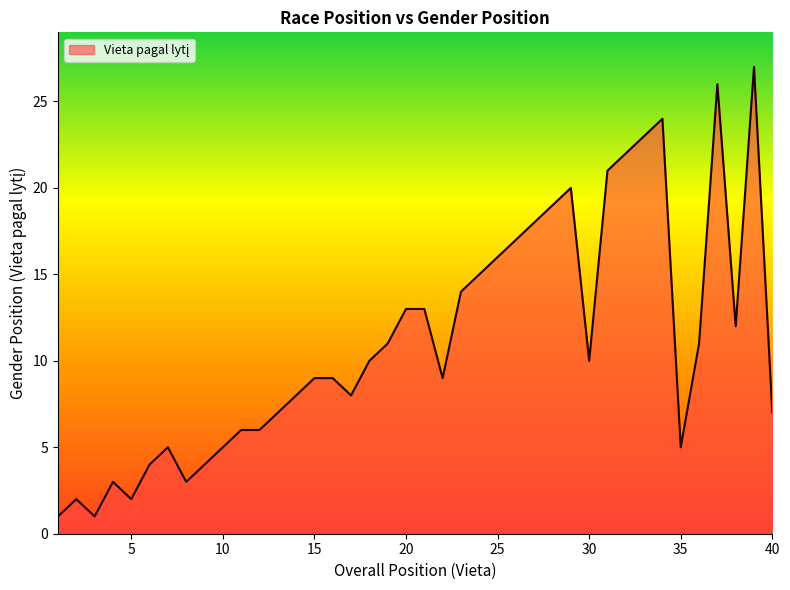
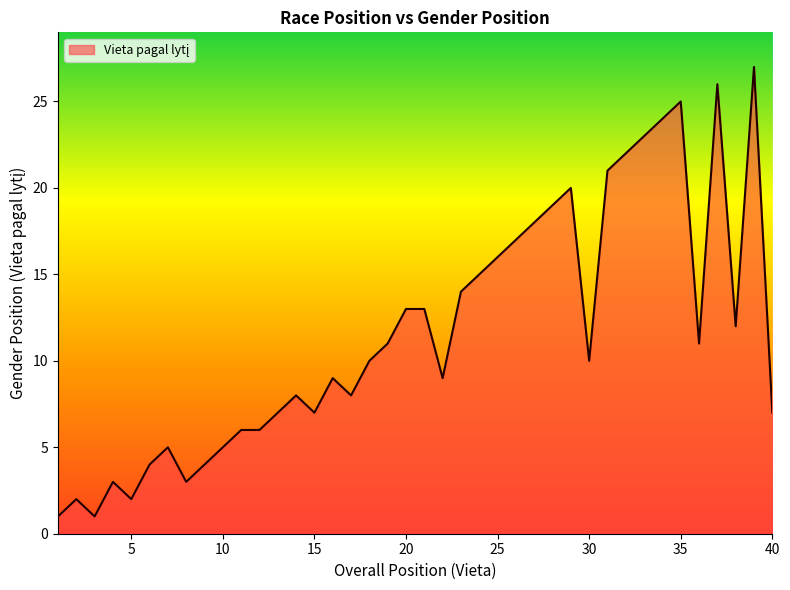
15: 9 -> 7
35: 5 -> 25
